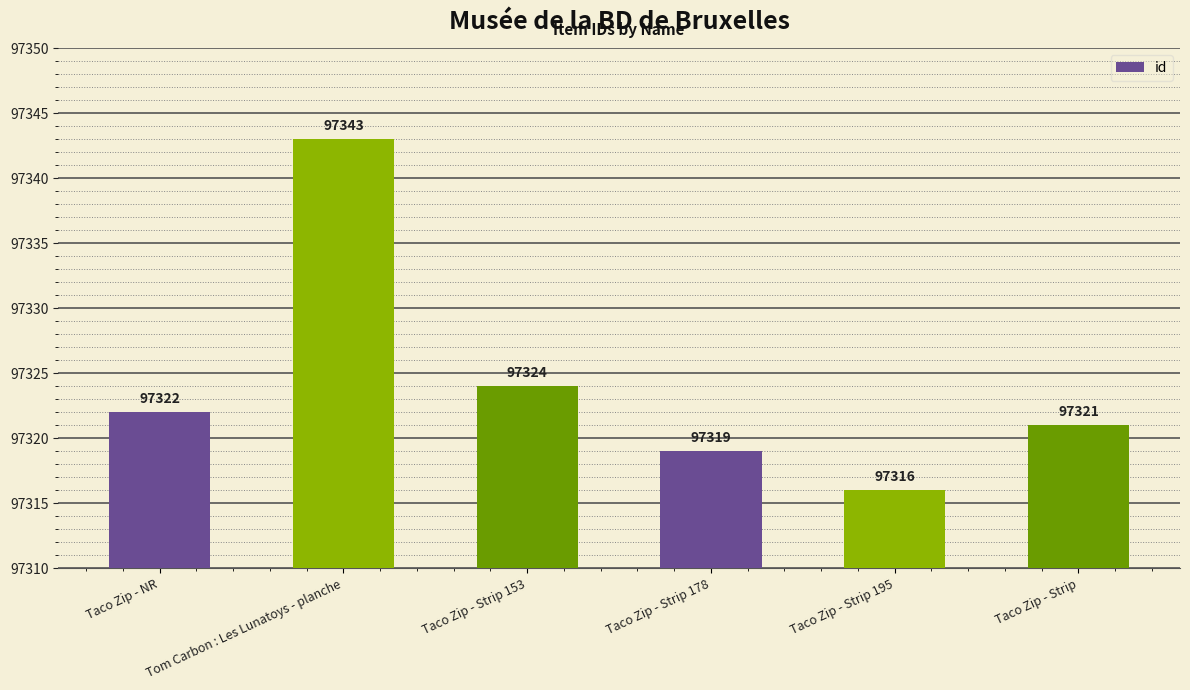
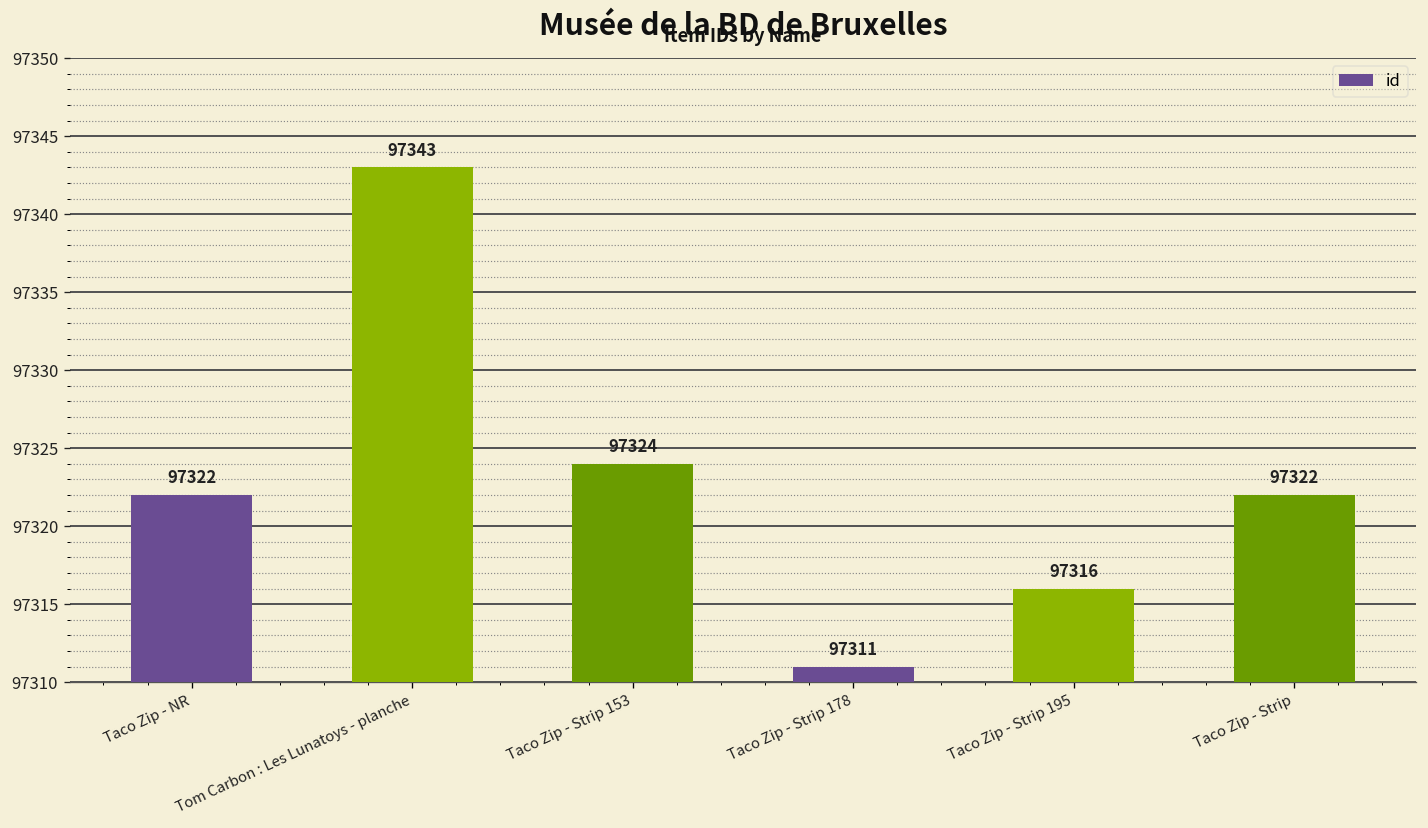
Taco Zip - Strip 178: 97319 -> 97311
Taco Zip - Strip: 97321 -> 97322
